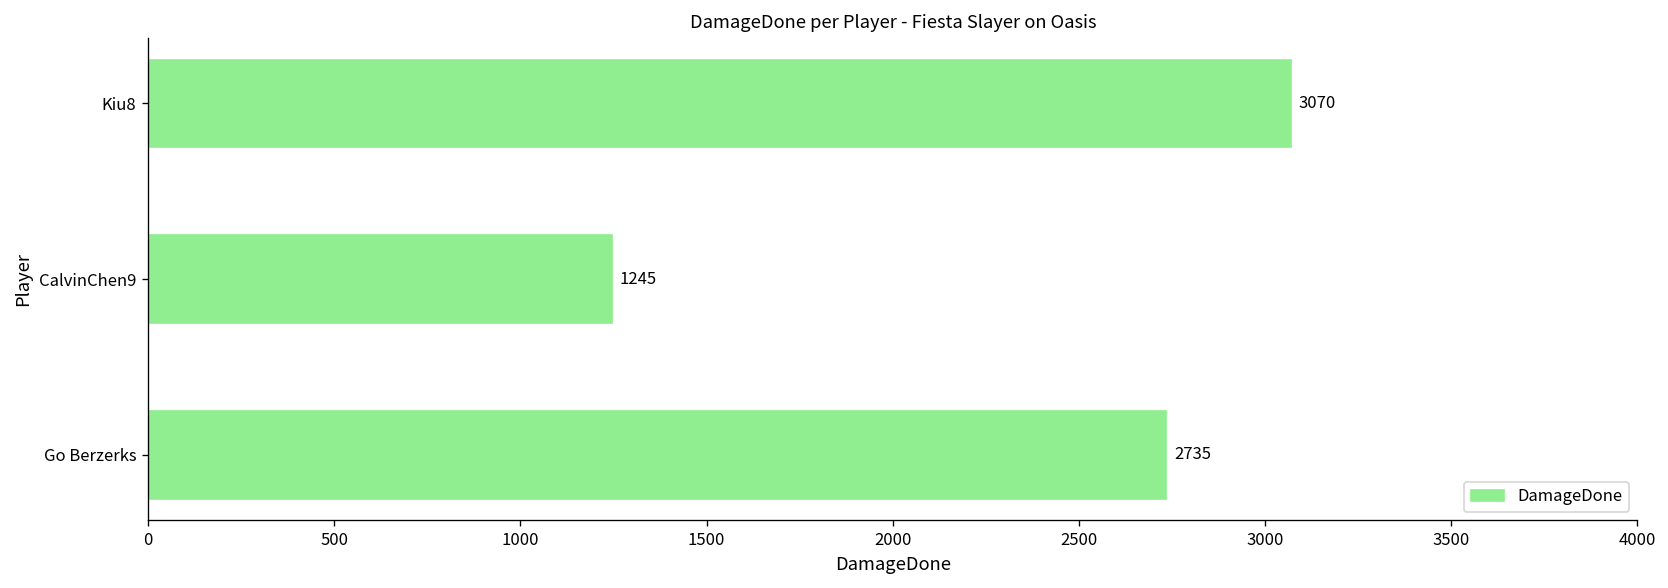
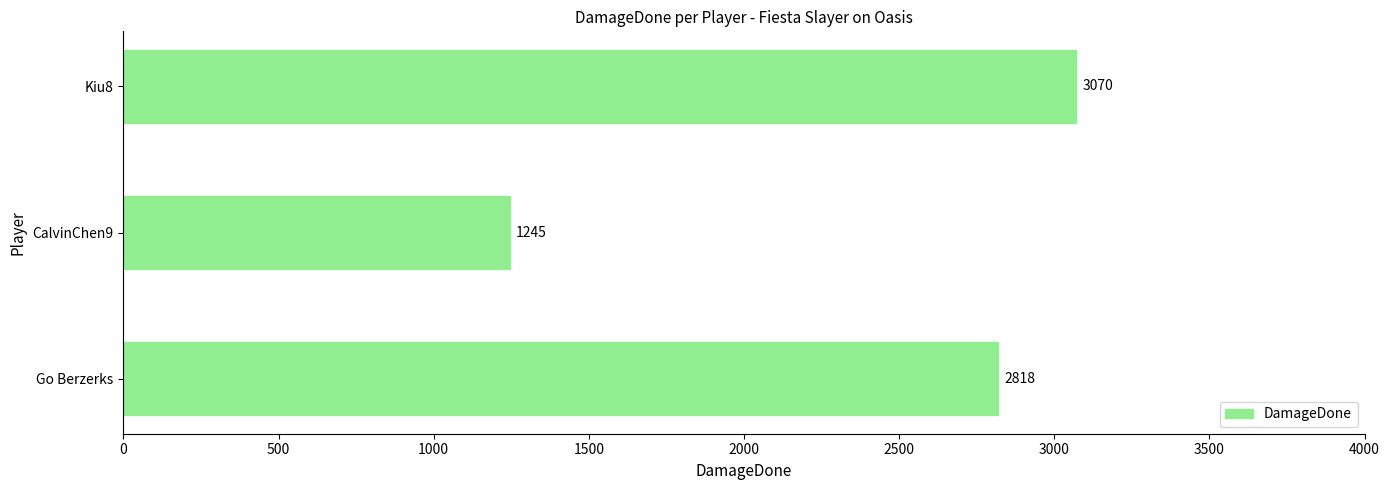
Go Berzerks: 2735 -> 2818
